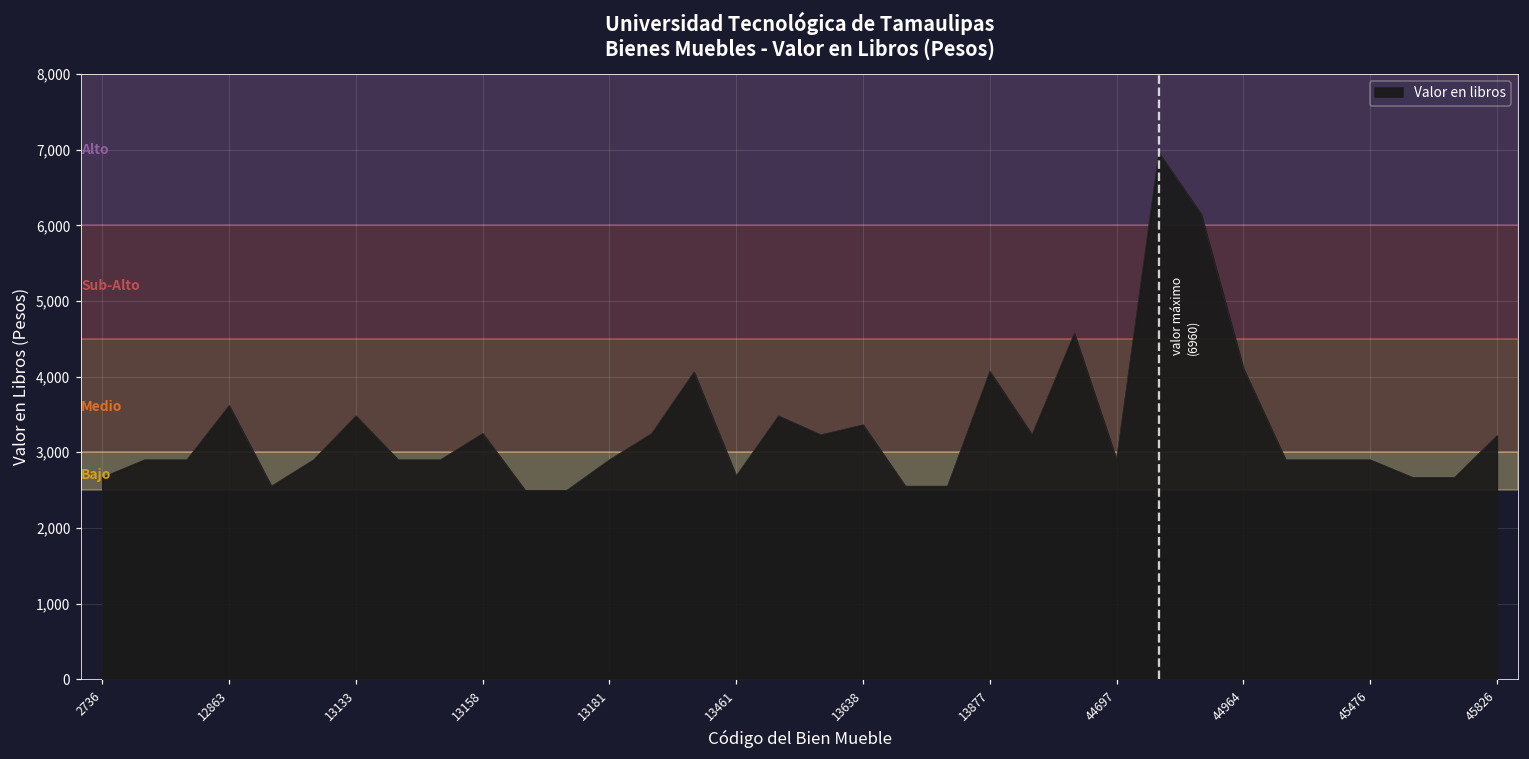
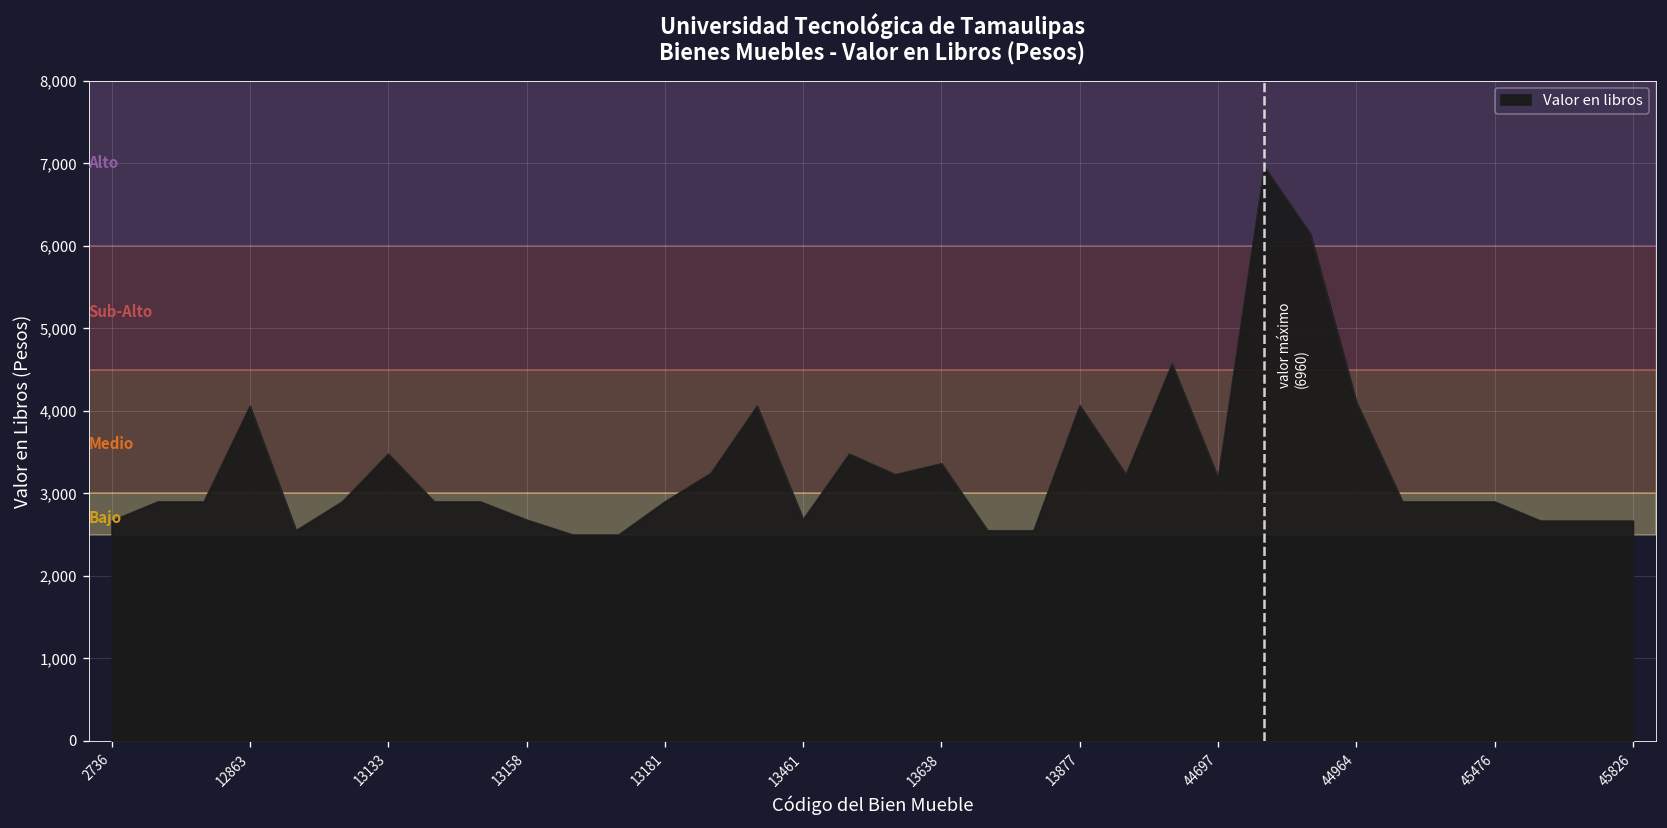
12863: 3,600 -> 4,100
13158: 3,200 -> 2,700
44697: 2,900 -> 3,200
45826: 3,200 -> 2,700
